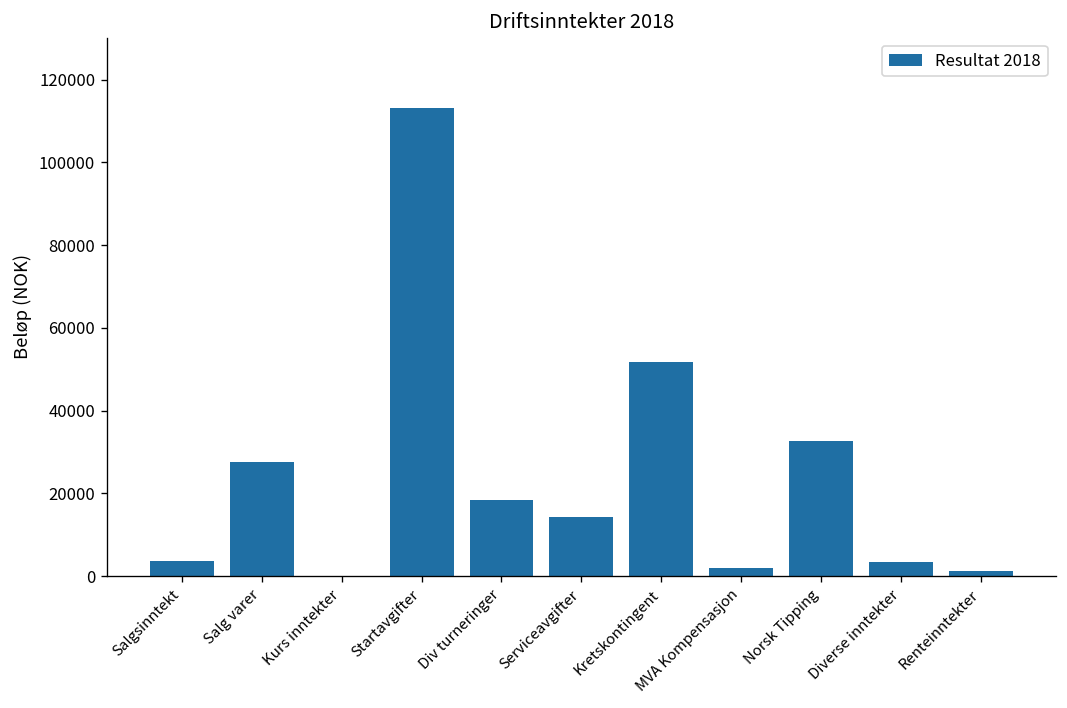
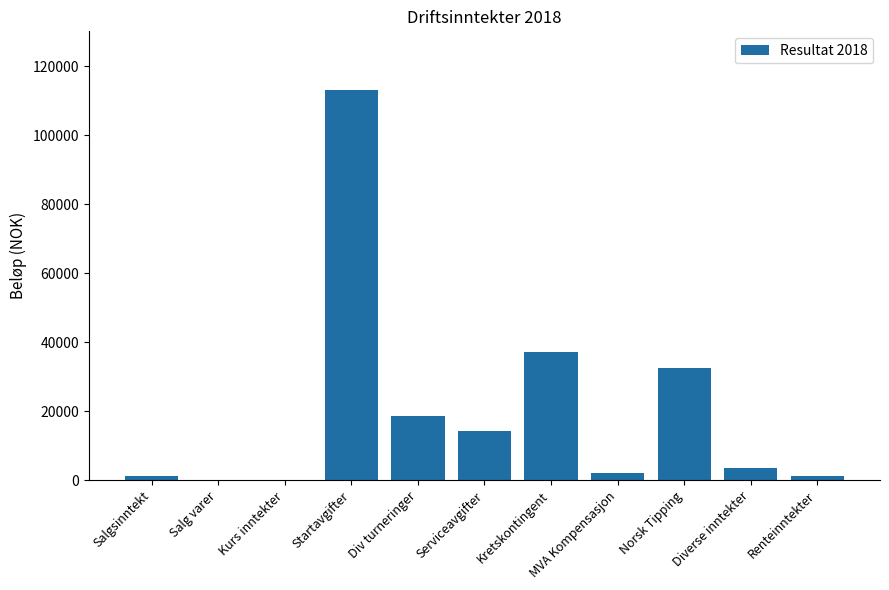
Salgsinntekt: 4000 -> 1000
Salg varer: 28000 -> 0
Kretskontingent: 52000 -> 37000
